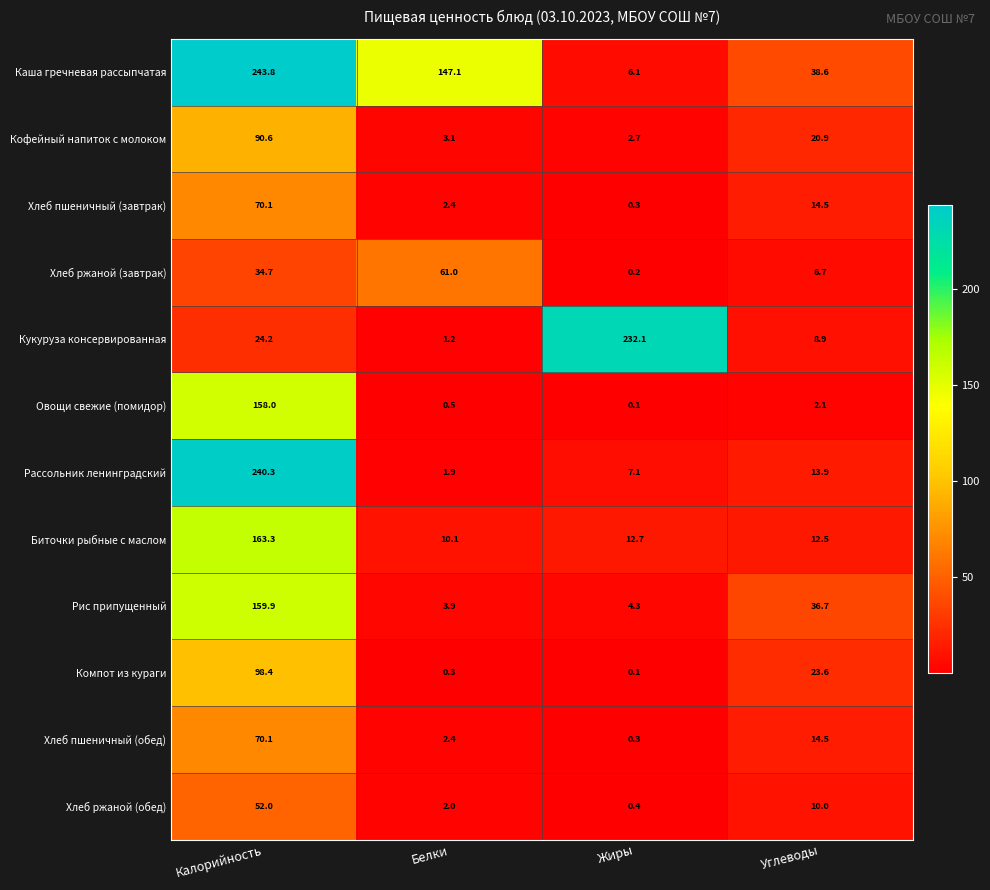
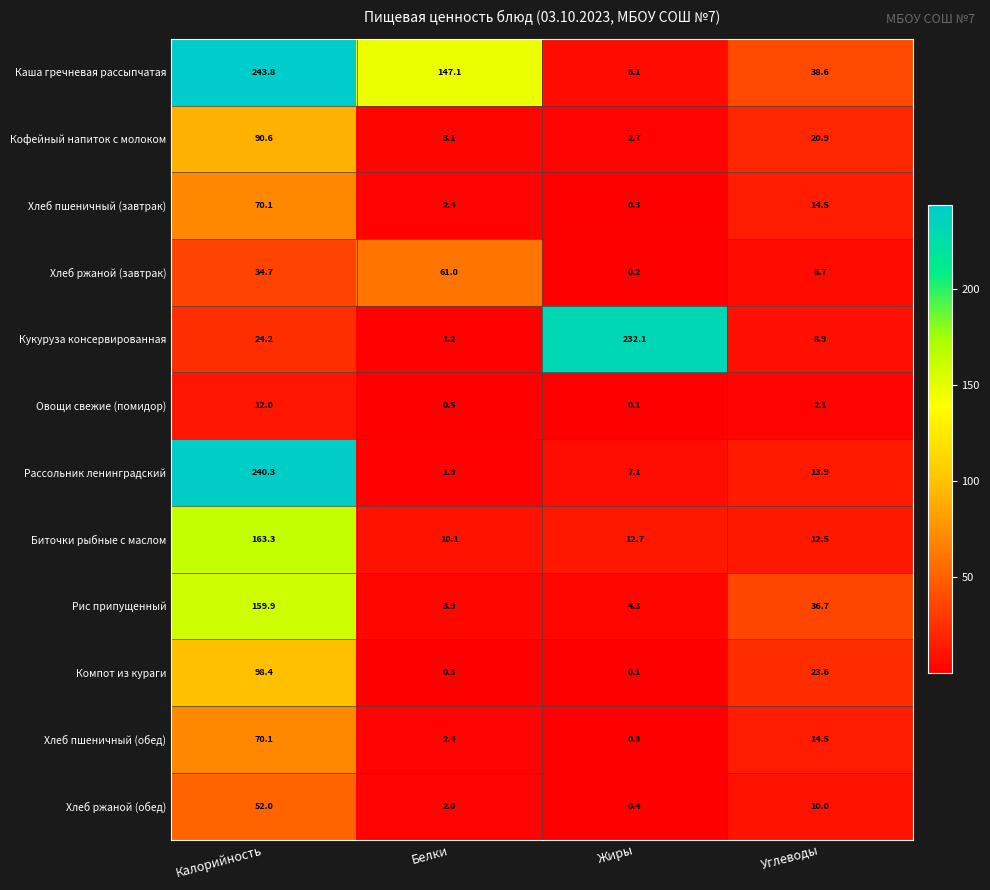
Овощи свежие (помидор), Калорийность: 158.0 -> 12.0
